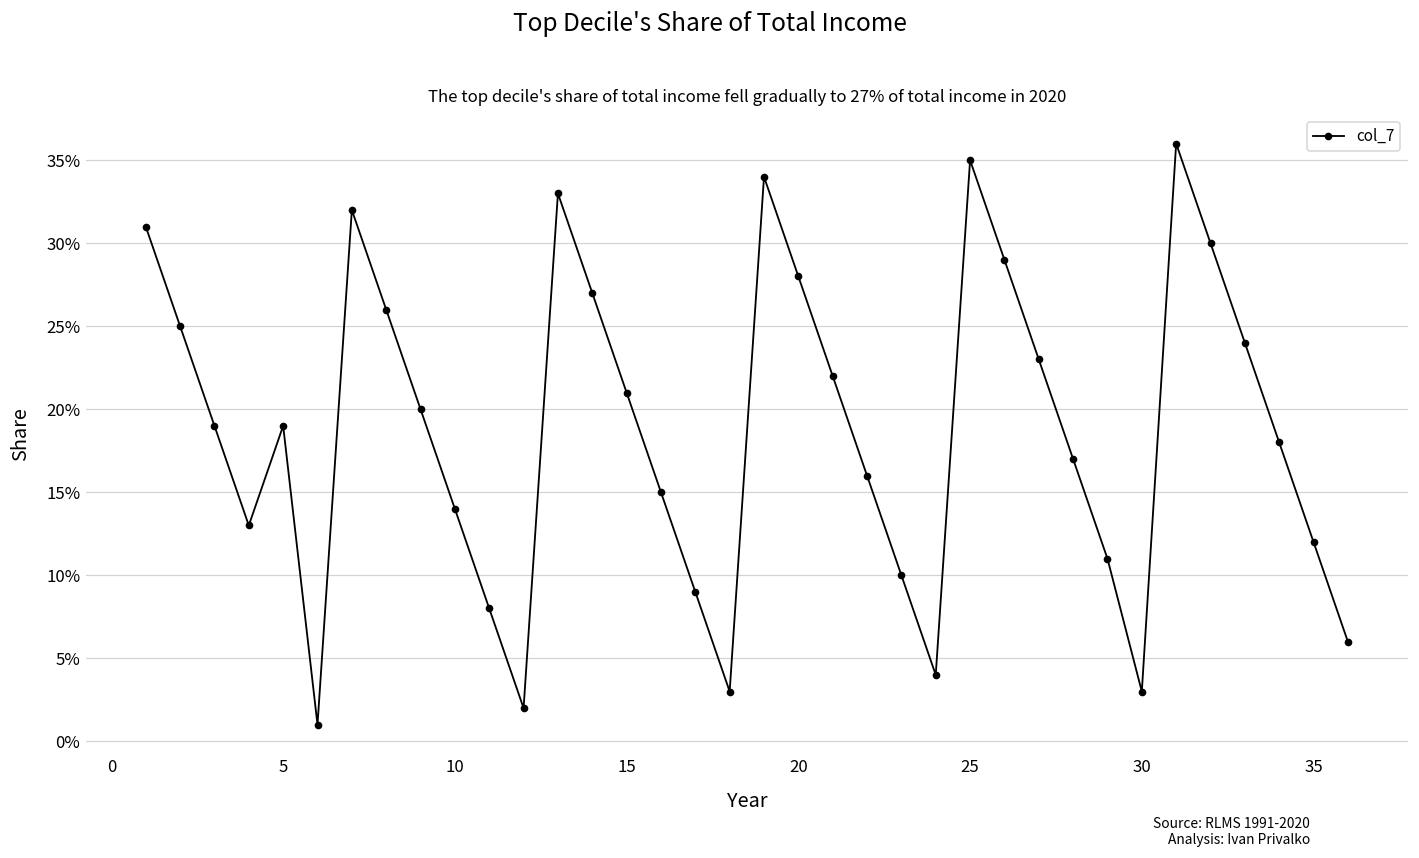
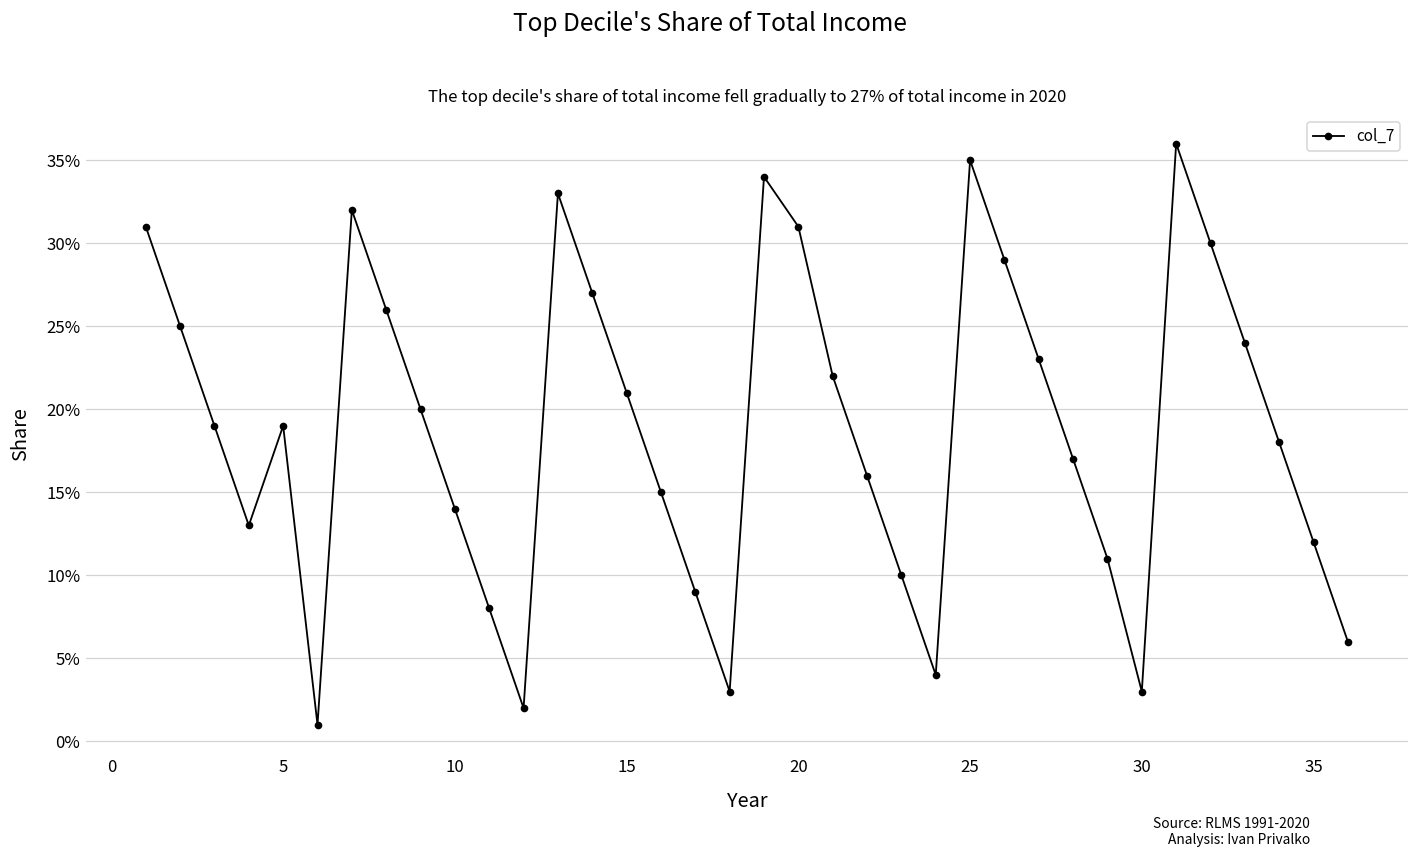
20: 28% -> 31%
